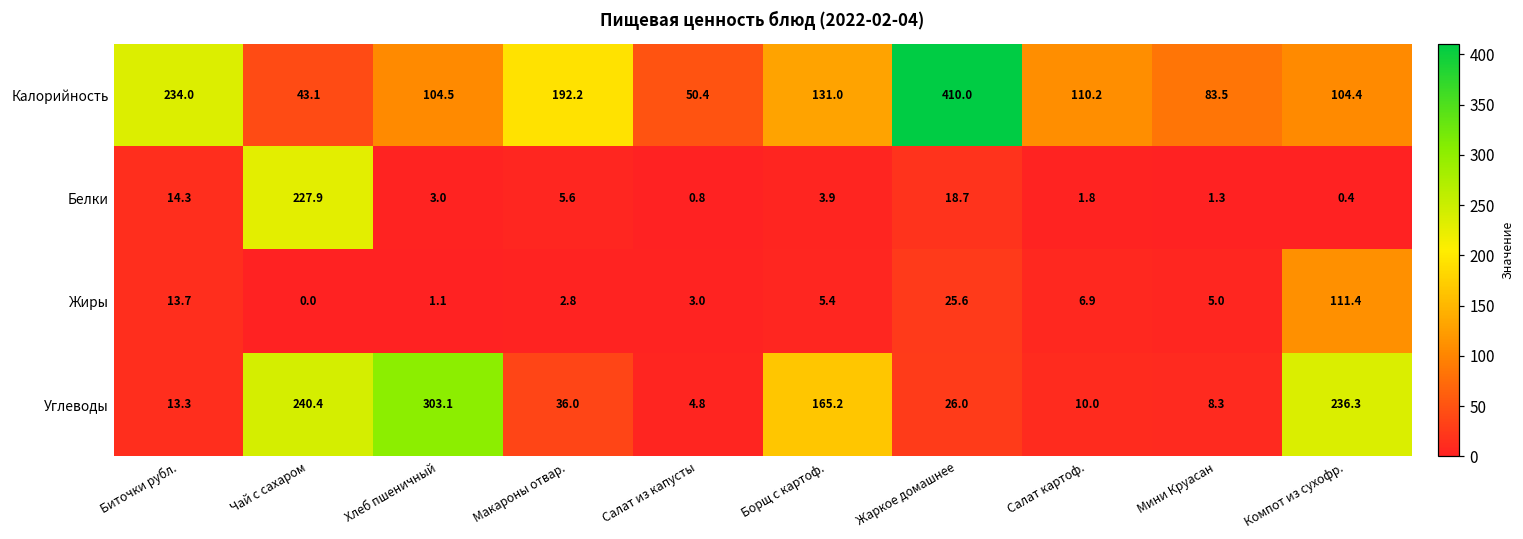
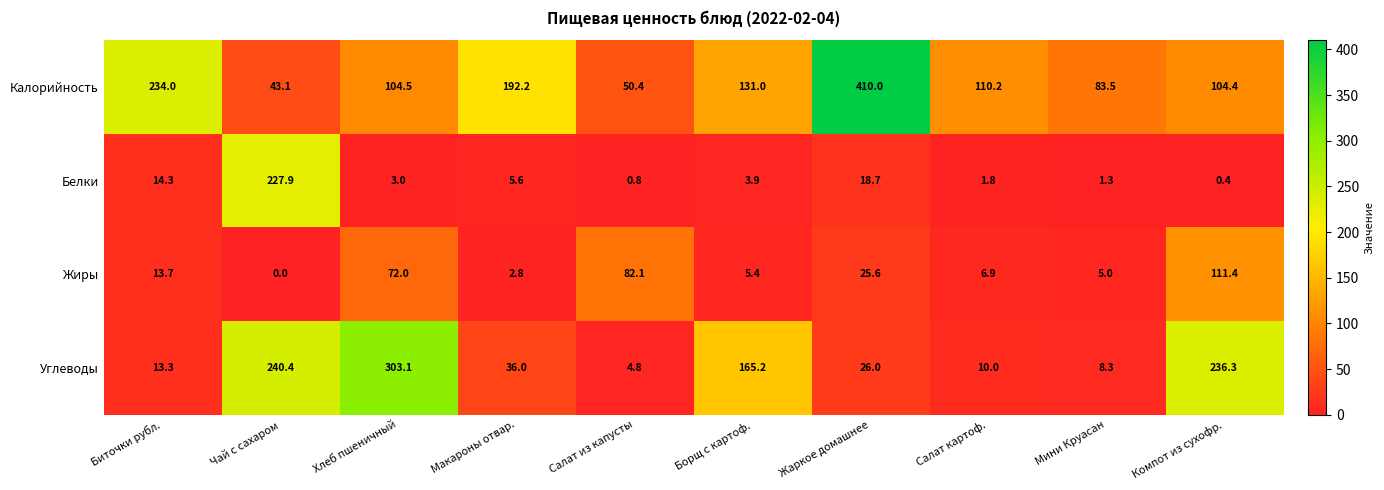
Жиры, Хлеб пшеничный: 1.1 -> 72.0
Жиры, Салат из капусты: 3.0 -> 82.1
